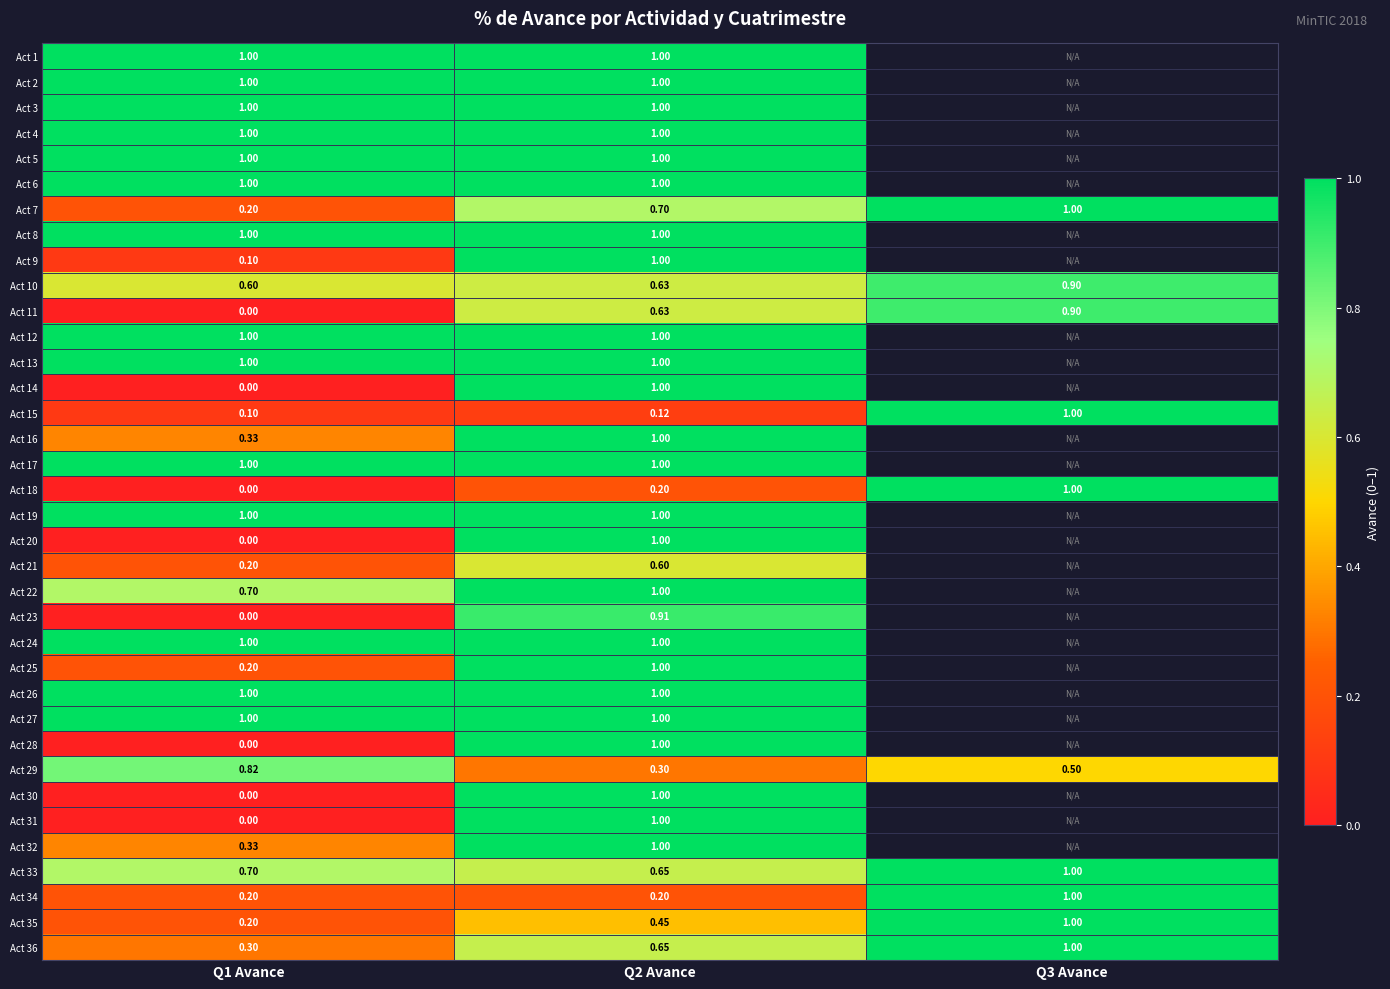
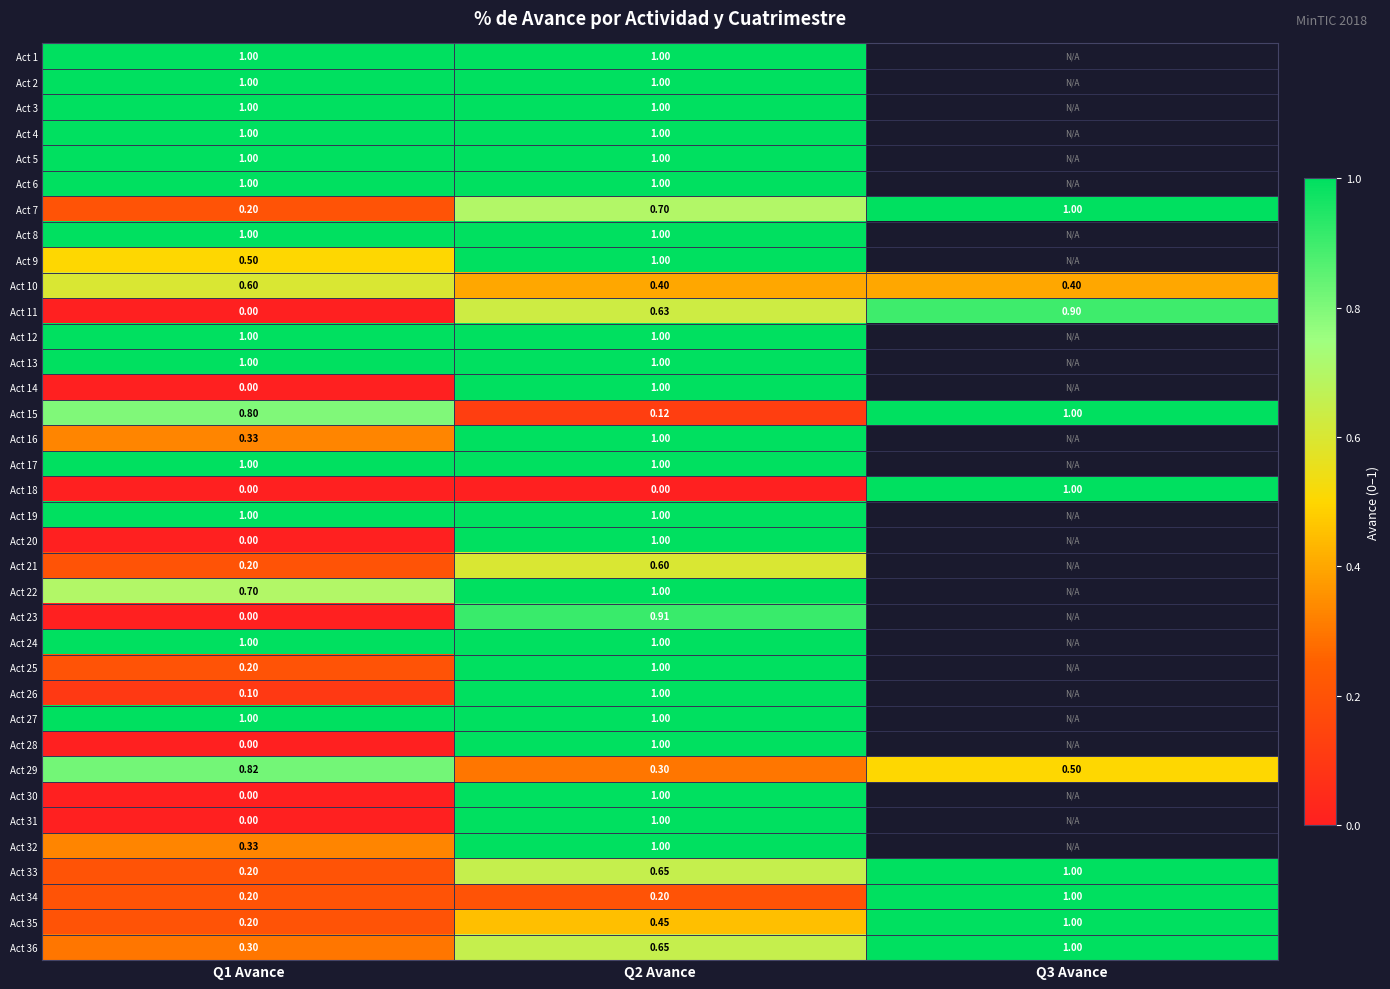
Act 9, Q1 Avance: 0.10 -> 0.50
Act 10, Q2 Avance: 0.63 -> 0.40
Act 10, Q3 Avance: 0.90 -> 0.40
Act 15, Q1 Avance: 0.10 -> 0.80
Act 18, Q2 Avance: 0.20 -> 0.00
Act 26, Q1 Avance: 1.00 -> 0.10
Act 33, Q1 Avance: 0.70 -> 0.20
